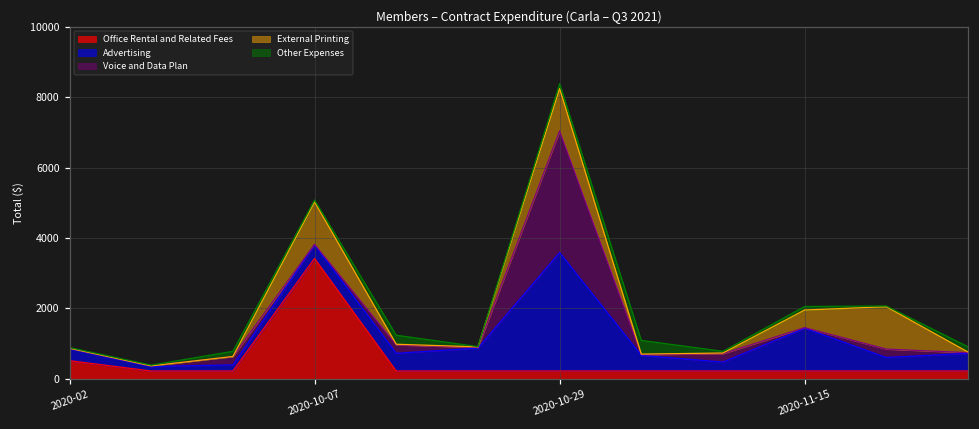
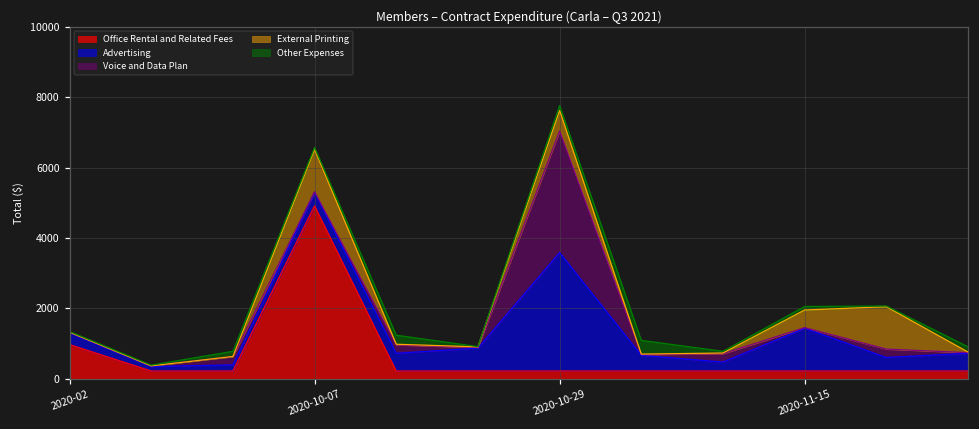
Office Rental and Related Fees, 2020-02: 500 -> 1000
Office Rental and Related Fees, 2020-10-07: 3400 -> 4900
External Printing, 2020-10-29: 1200 -> 600
